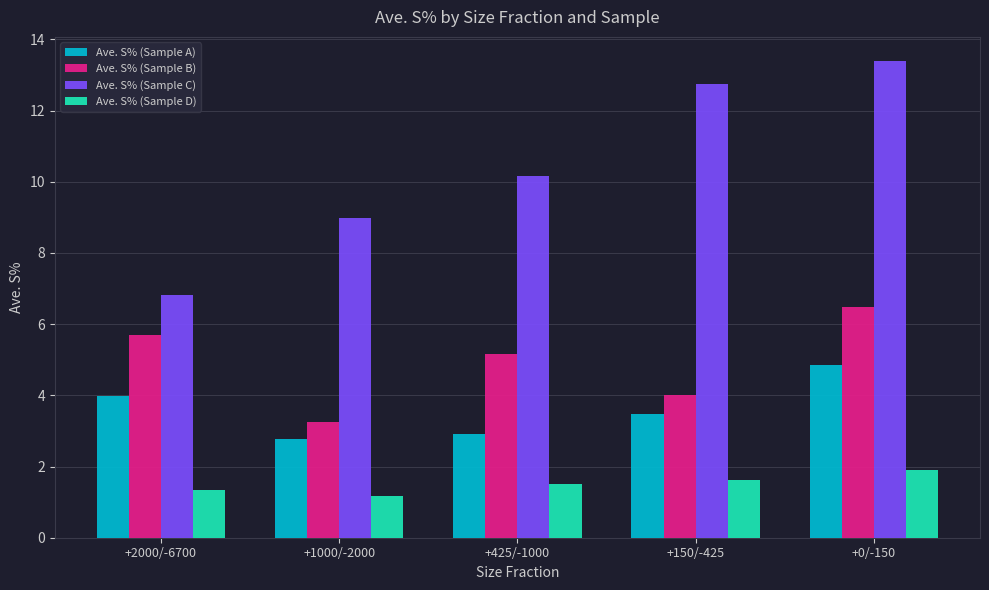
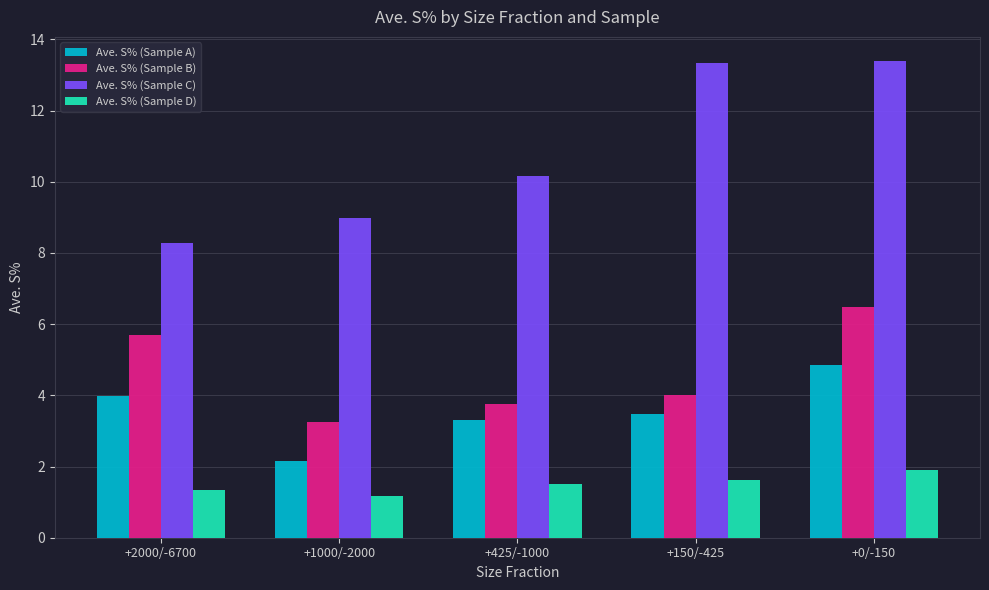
Ave. S% (Sample C), +2000/-6700: 6.8 -> 8.3
Ave. S% (Sample A), +1000/-2000: 2.8 -> 2.2
Ave. S% (Sample A), +425/-1000: 2.9 -> 3.3
Ave. S% (Sample B), +425/-1000: 5.2 -> 3.8
Ave. S% (Sample C), +150/-425: 12.7 -> 13.3
